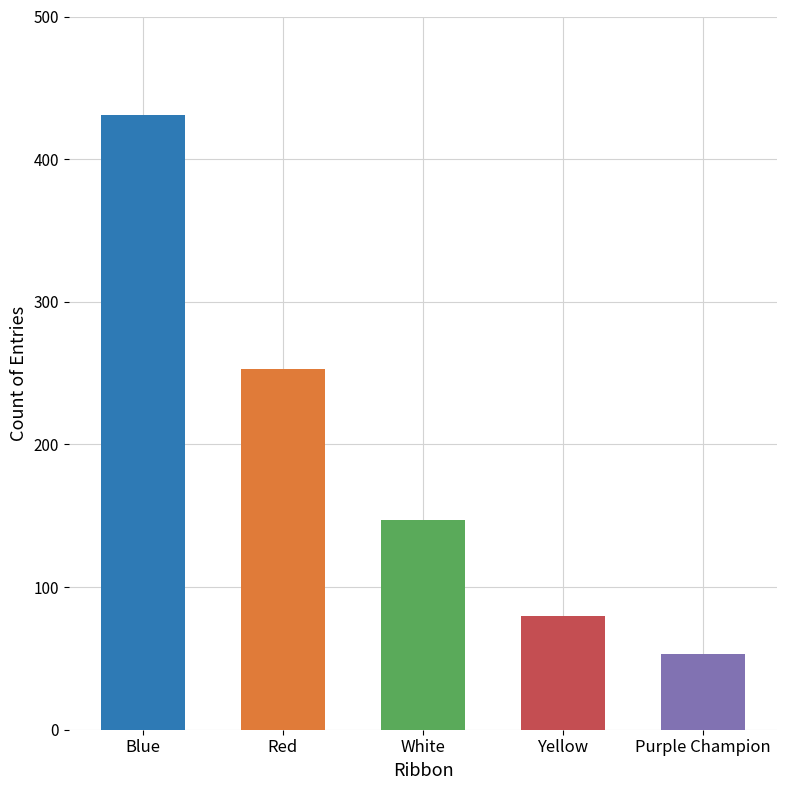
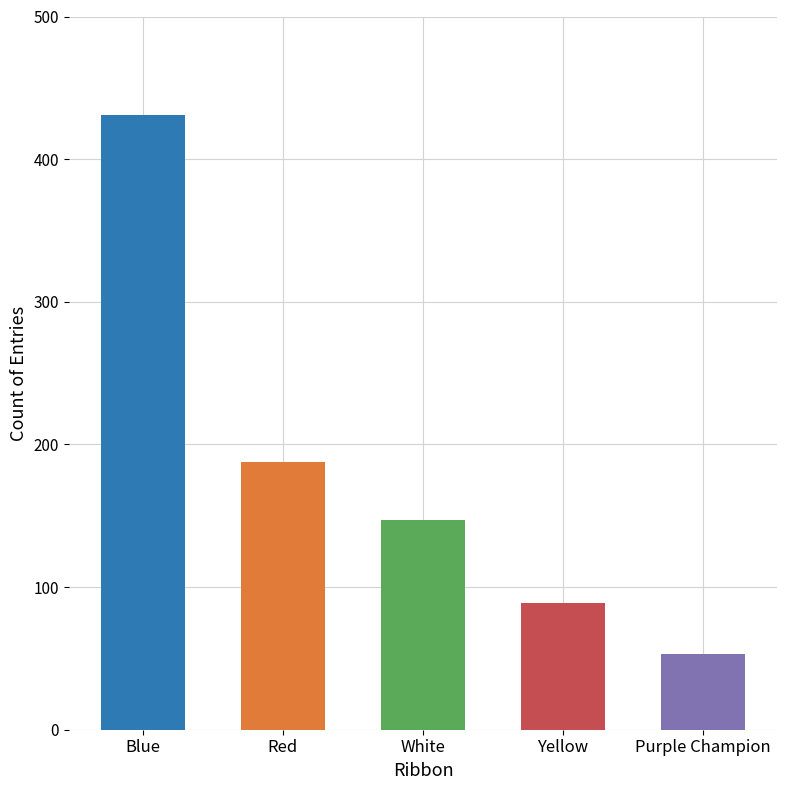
Red: 253 -> 188
Yellow: 80 -> 89
